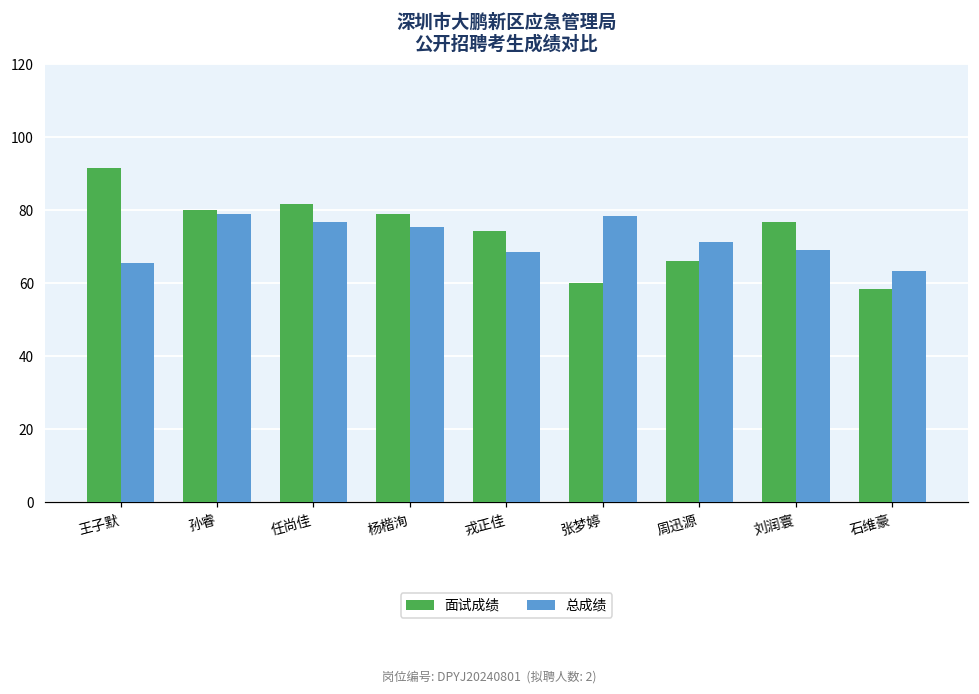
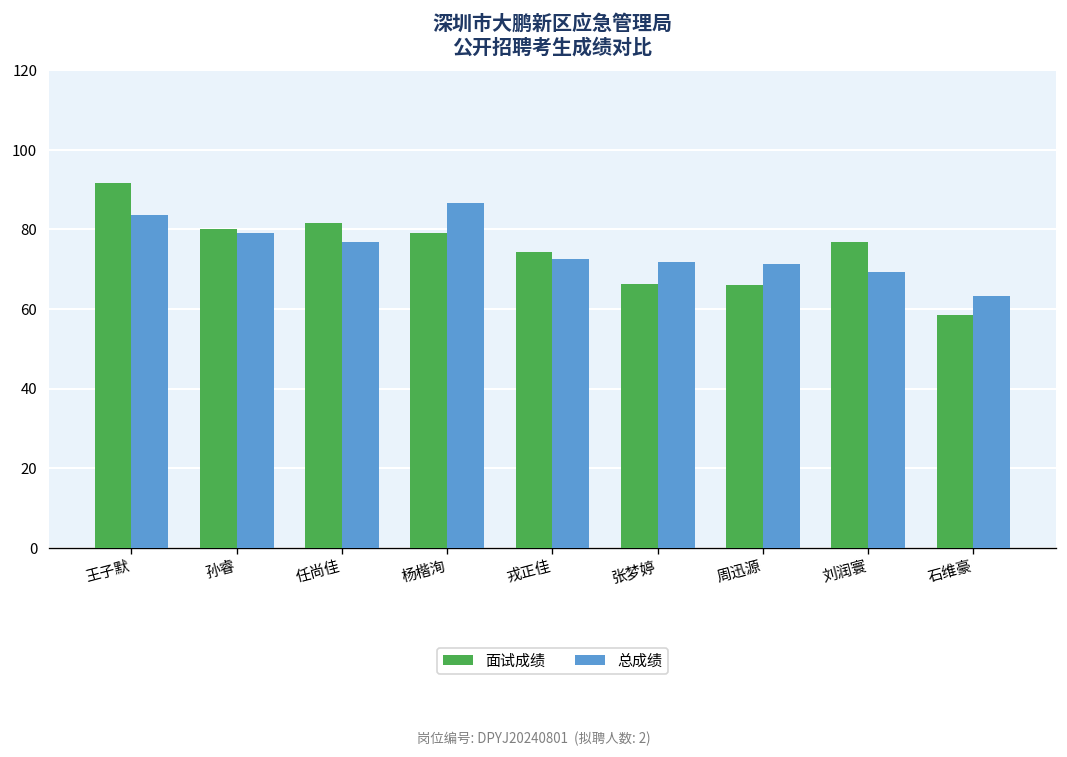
总成绩, 王子默: 66 -> 84
总成绩, 杨楷洵: 76 -> 87
总成绩, 戎正佳: 69 -> 73
面试成绩, 张梦婷: 60 -> 66
总成绩, 张梦婷: 78 -> 72
